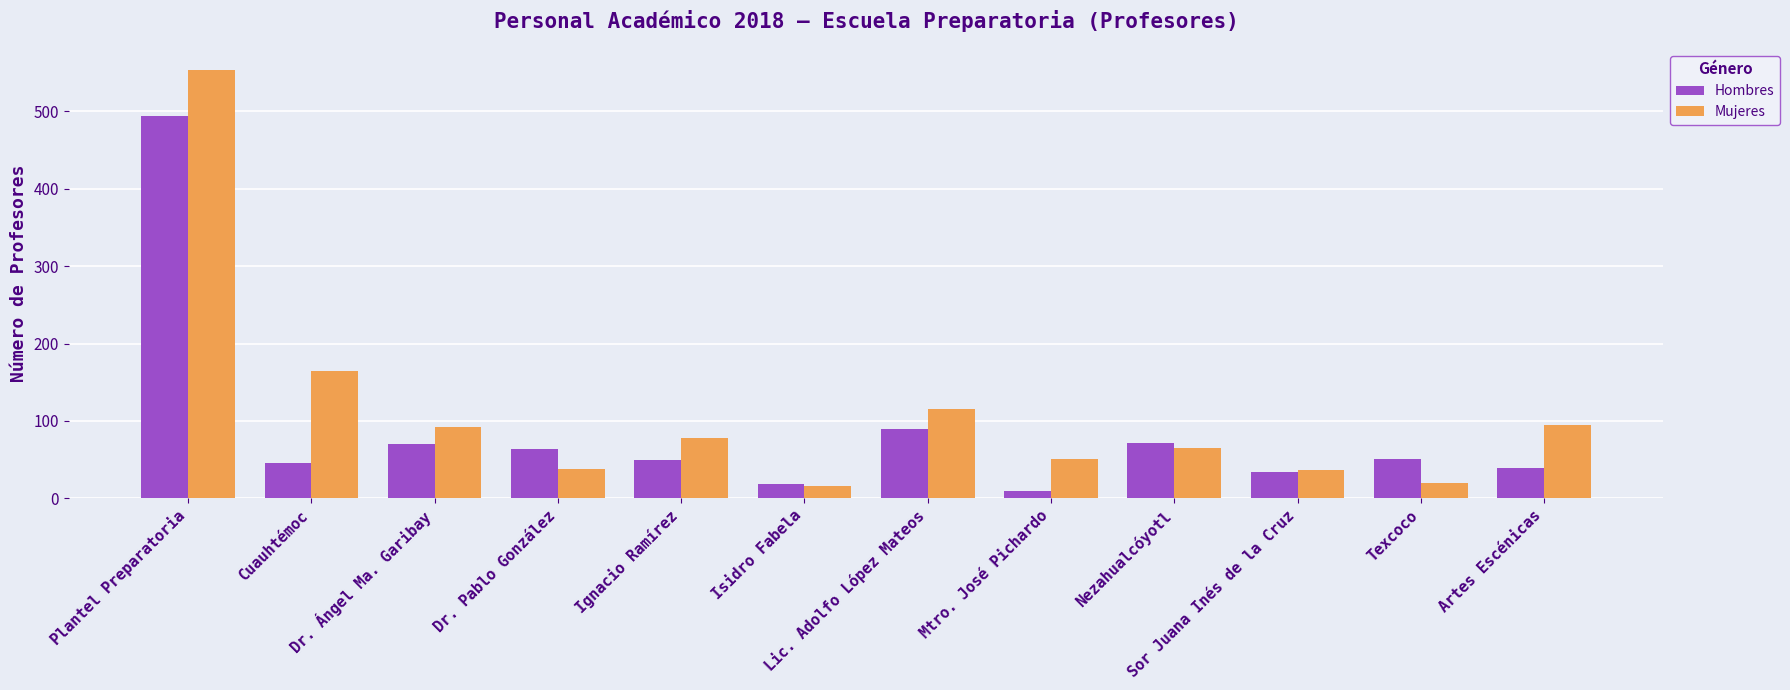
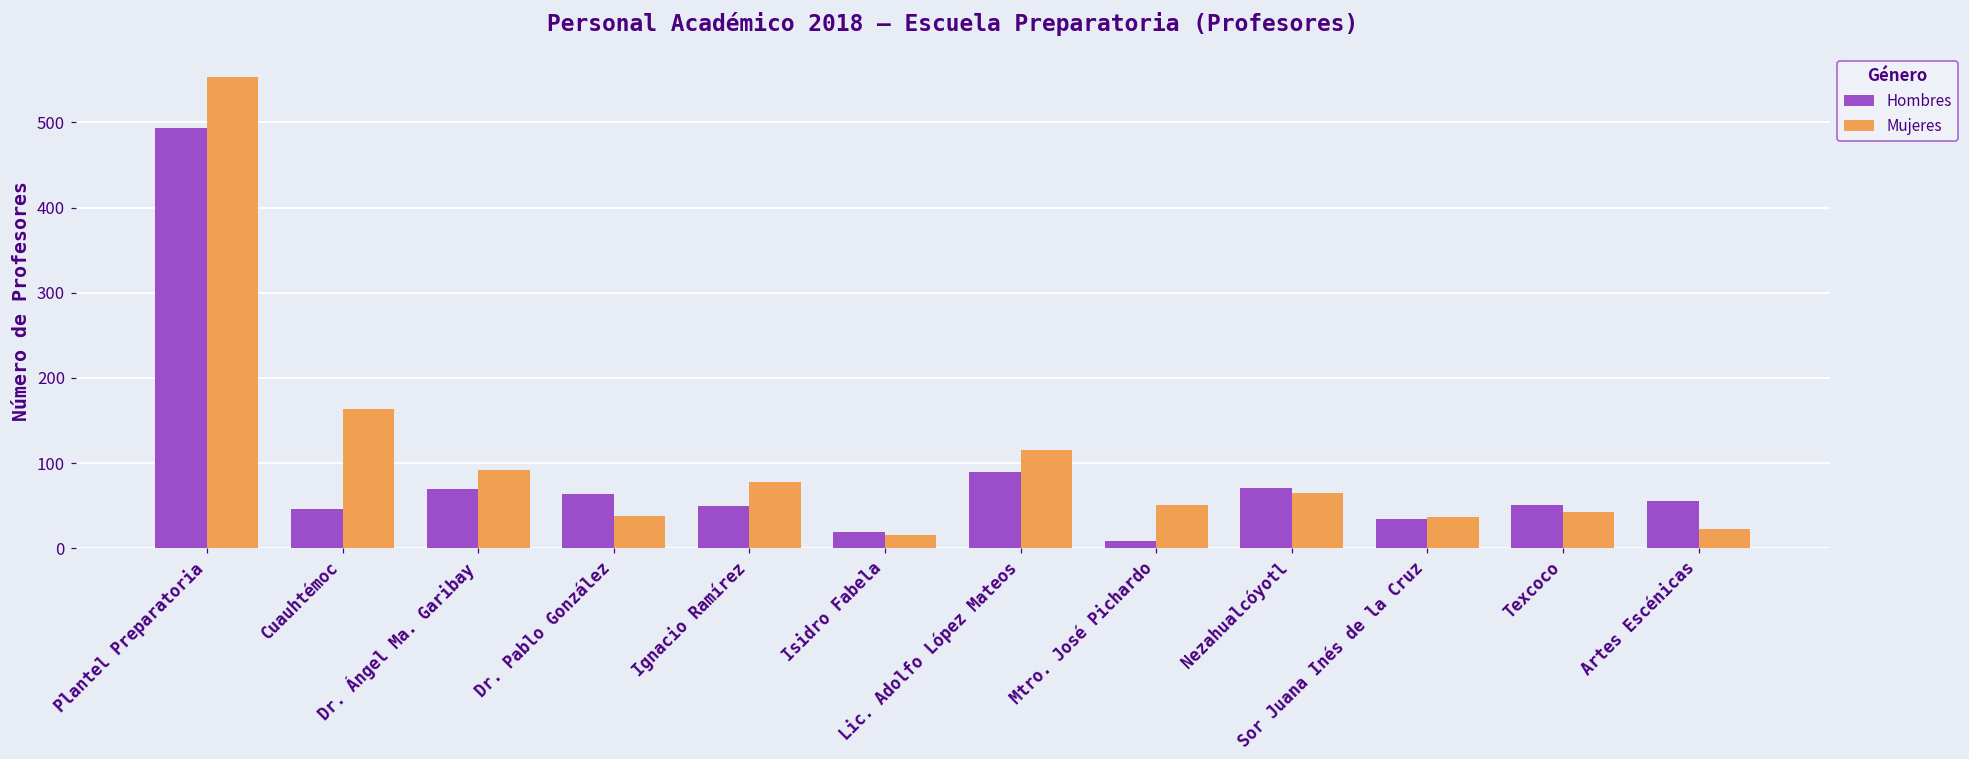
Mujeres, Texcoco: 20 -> 40
Hombres, Artes Escénicas: 40 -> 60
Mujeres, Artes Escénicas: 100 -> 20
